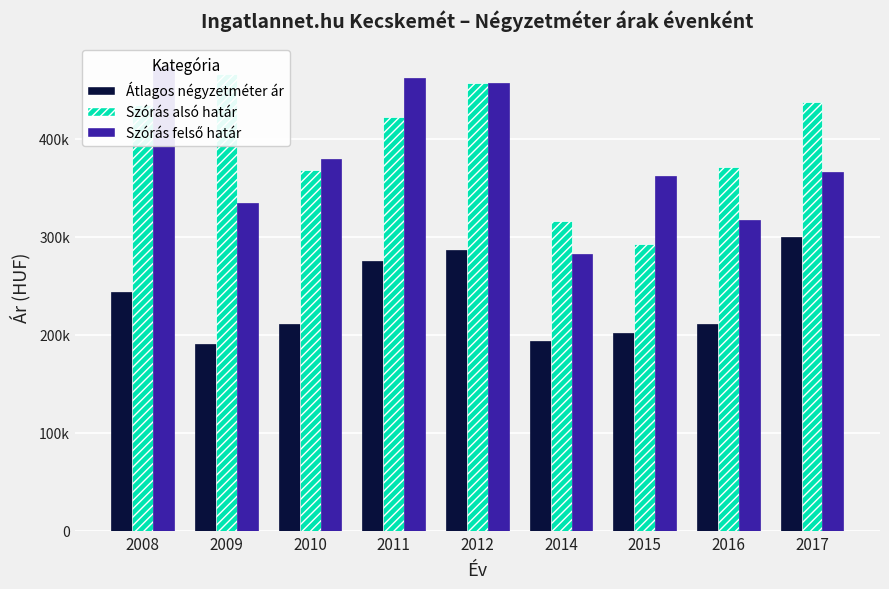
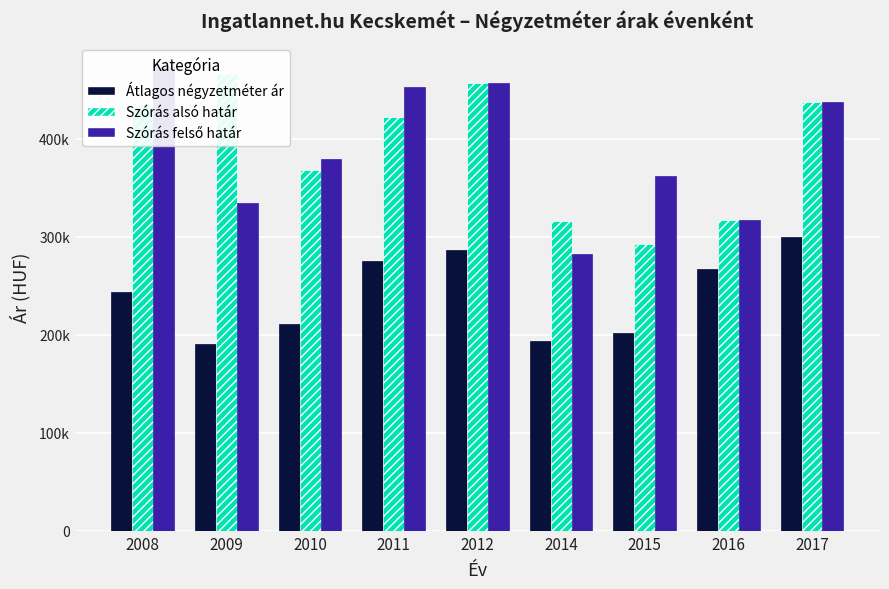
Szórás felső határ, 2011: 460000 -> 450000
Átlagos négyzetméter ár, 2016: 210000 -> 270000
Szórás alsó határ, 2016: 370000 -> 320000
Szórás felső határ, 2017: 370000 -> 440000
